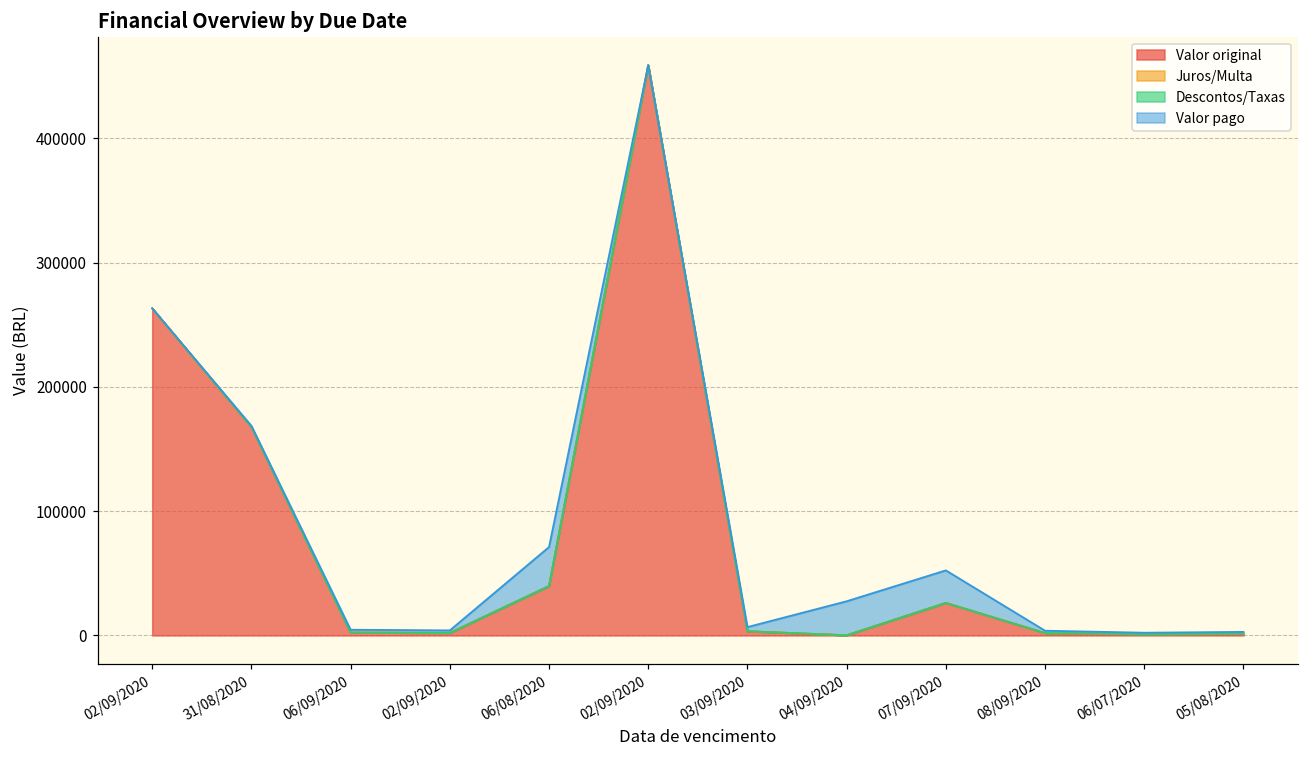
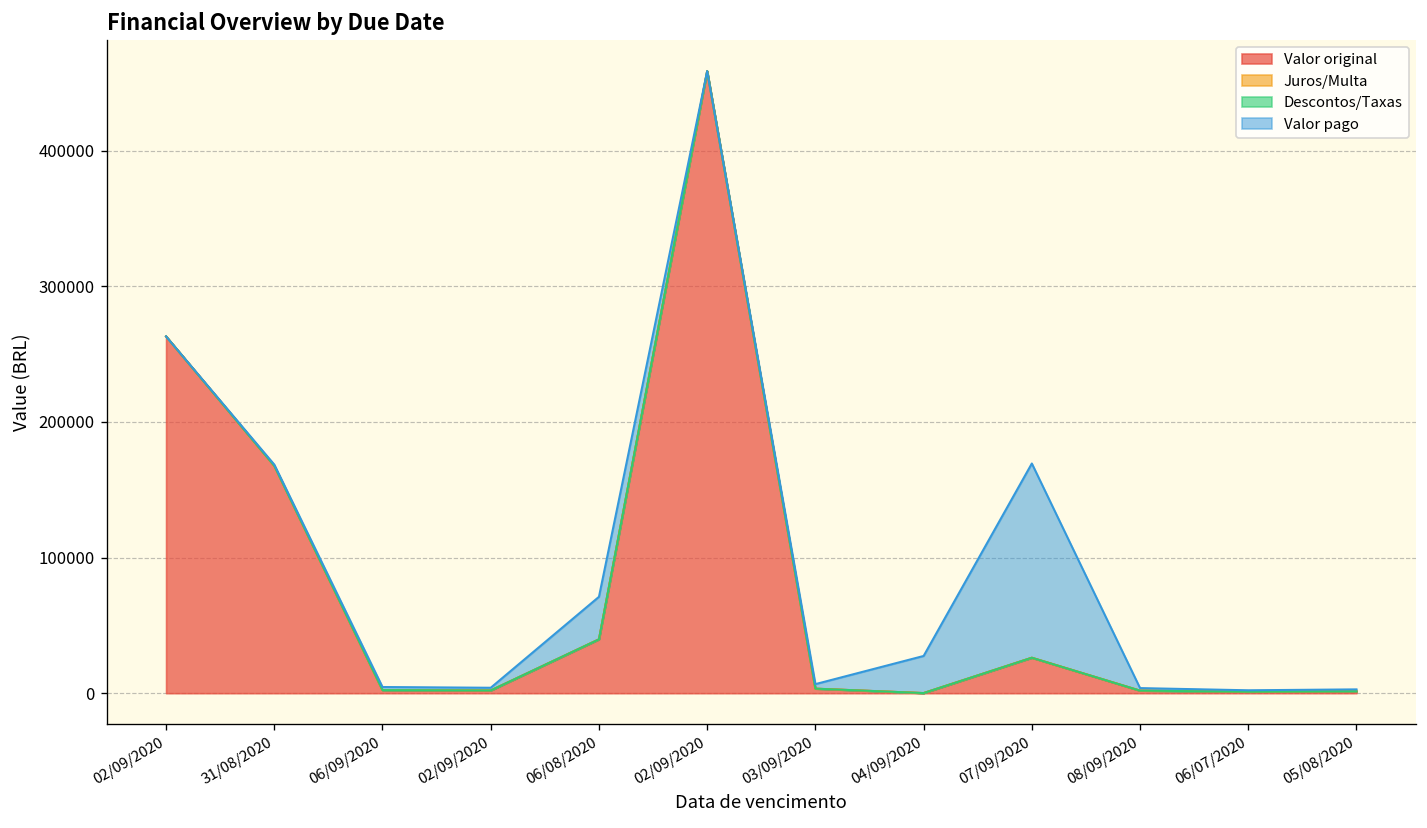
Valor pago, 07/09/2020: 26000 -> 143000
